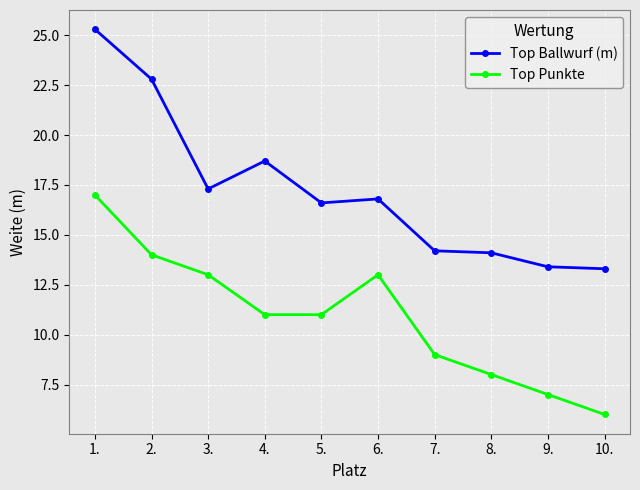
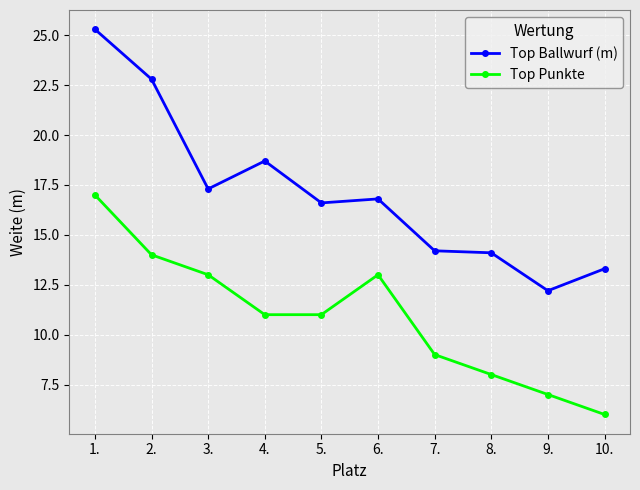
Top Ballwurf (m), 9.: 13.4 -> 12.2
